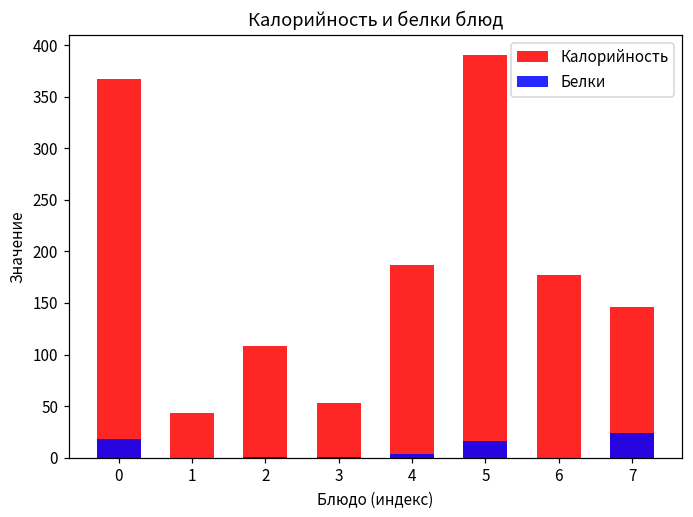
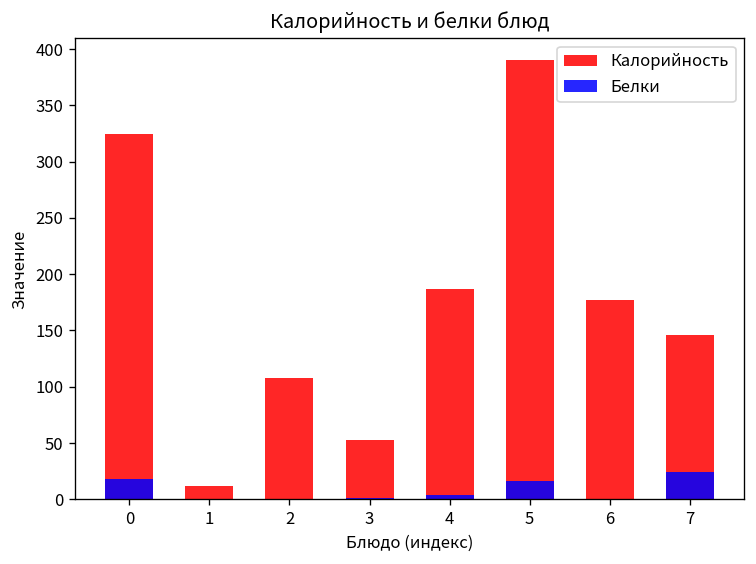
Калорийность, 0: 370 -> 330
Калорийность, 1: 40 -> 10
